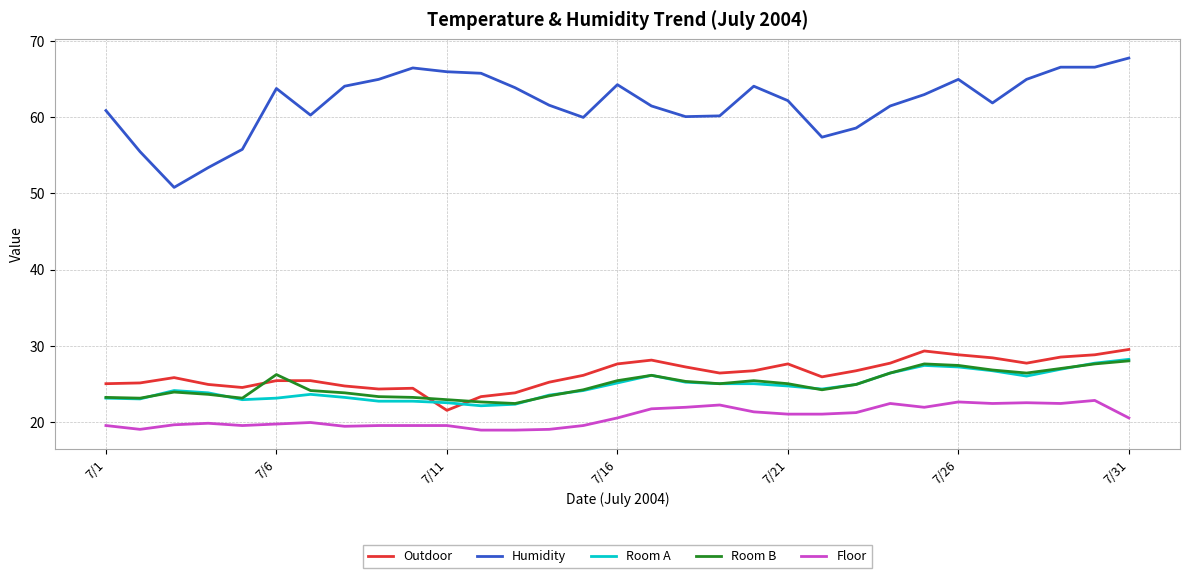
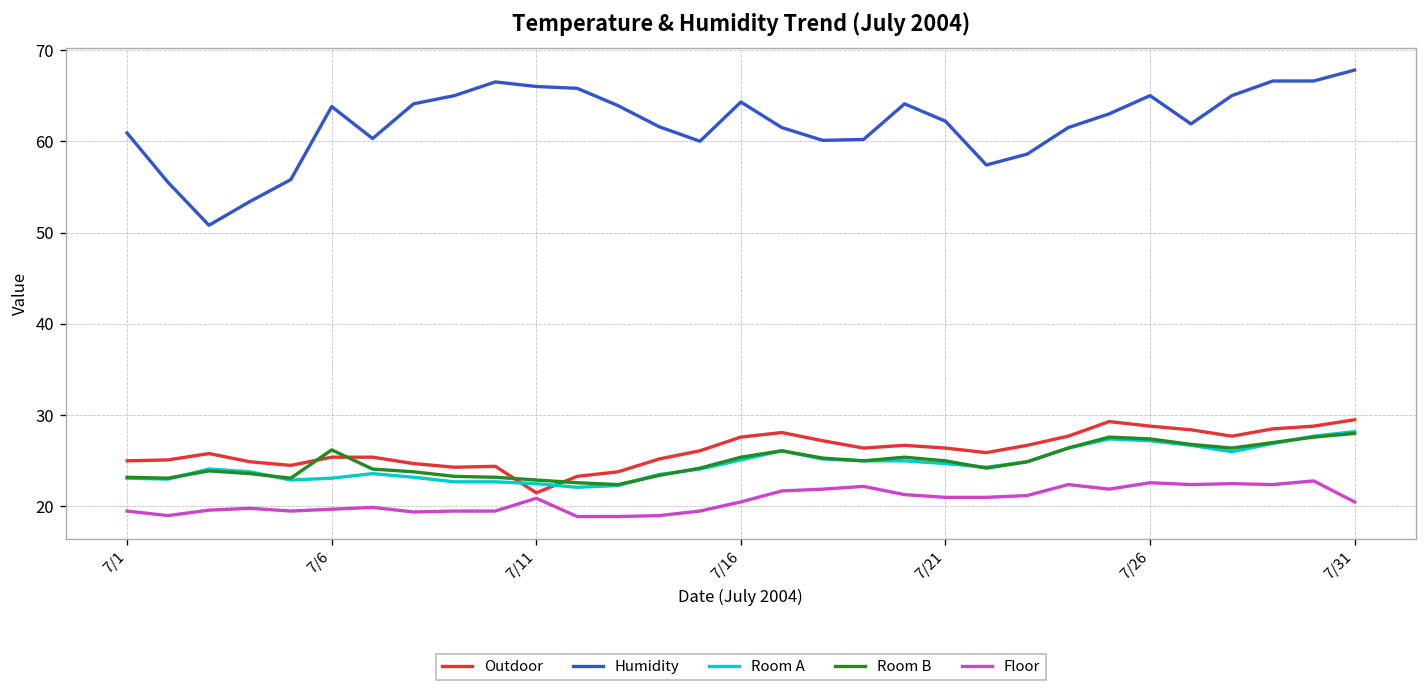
Floor, 7/11: 20 -> 21
Outdoor, 7/21: 28 -> 26
